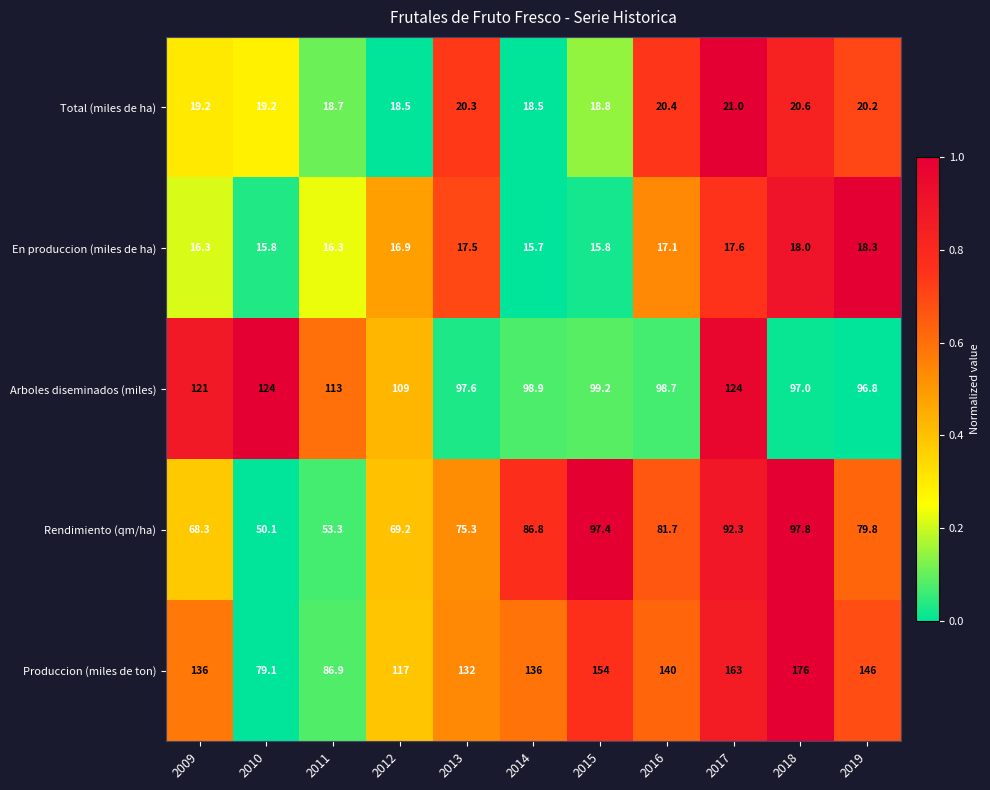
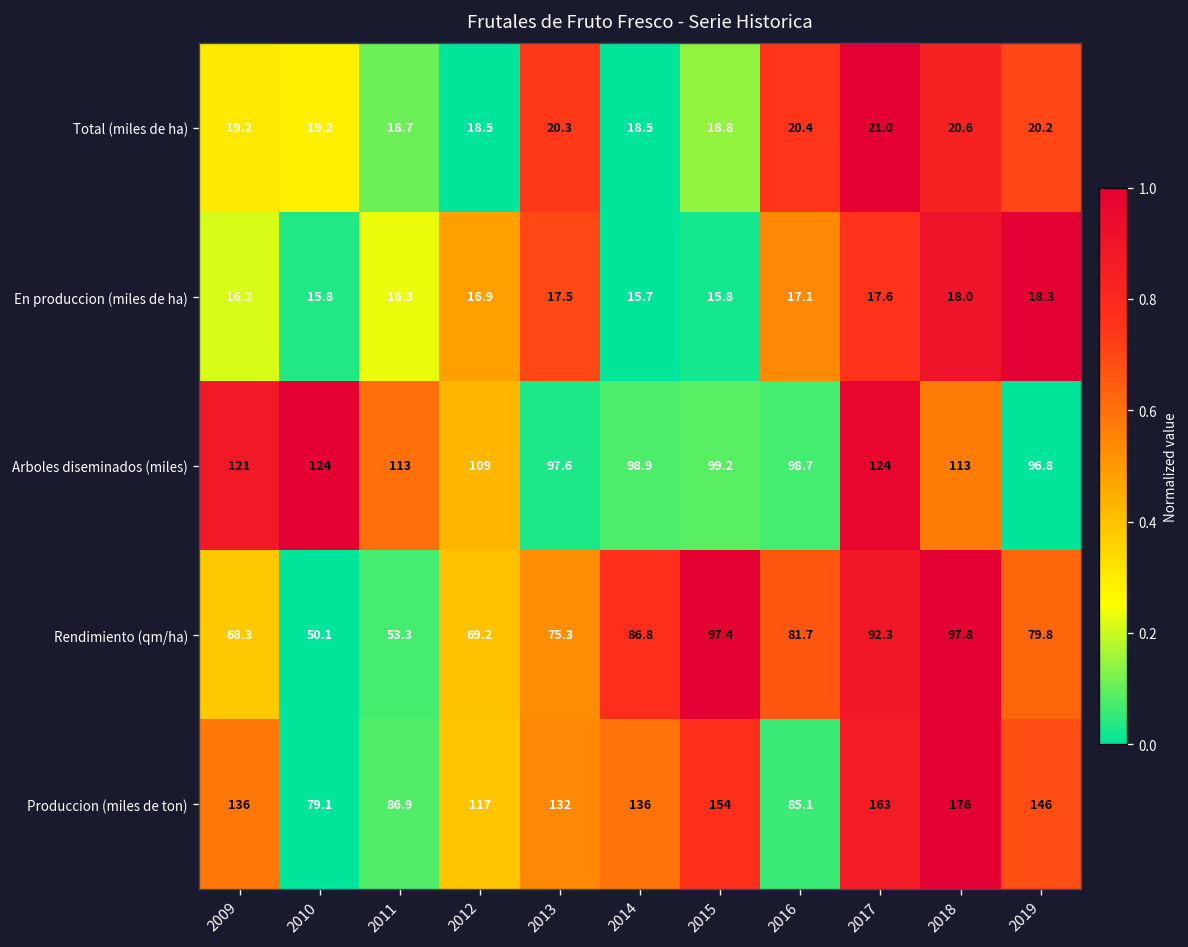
Arboles diseminados (miles), 2018: 97.0 -> 113
Produccion (miles de ton), 2016: 140 -> 85.1
